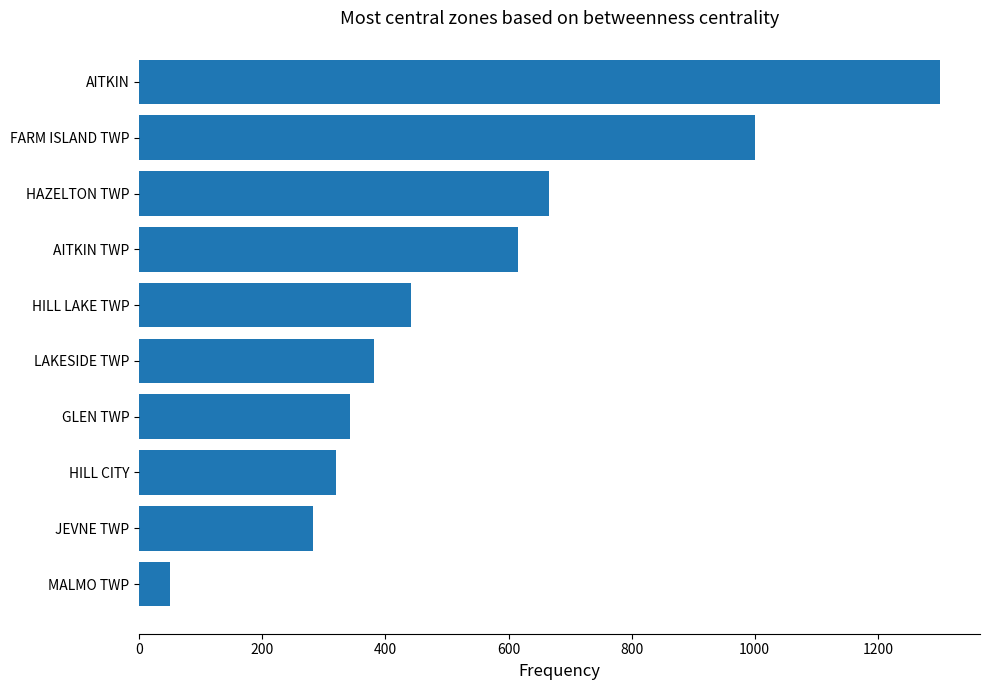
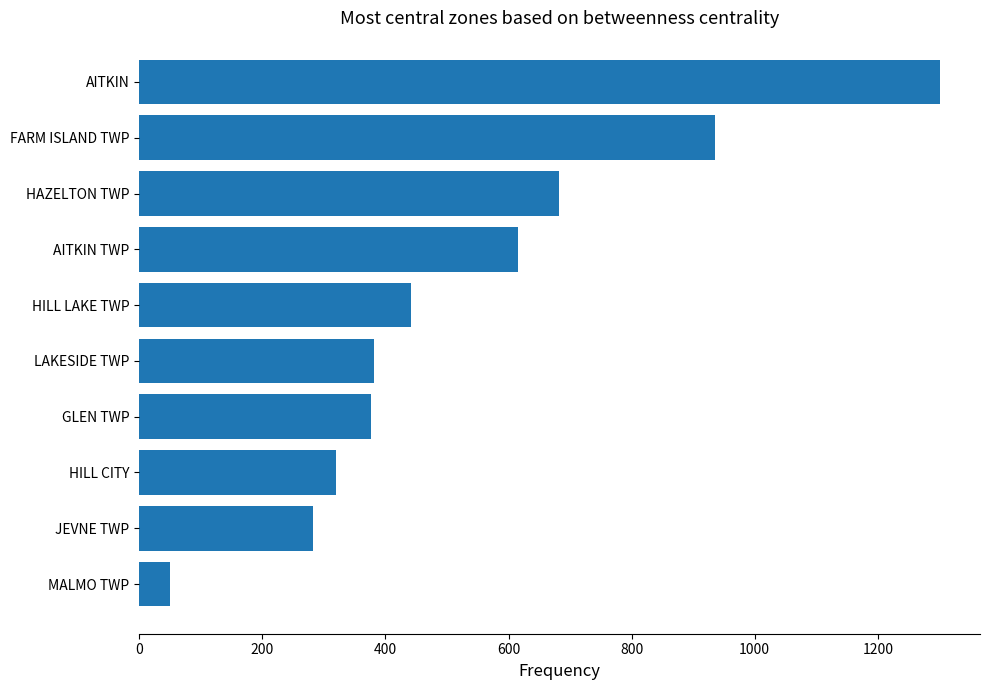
FARM ISLAND TWP: 1000 -> 940
HAZELTON TWP: 670 -> 680
GLEN TWP: 340 -> 380
